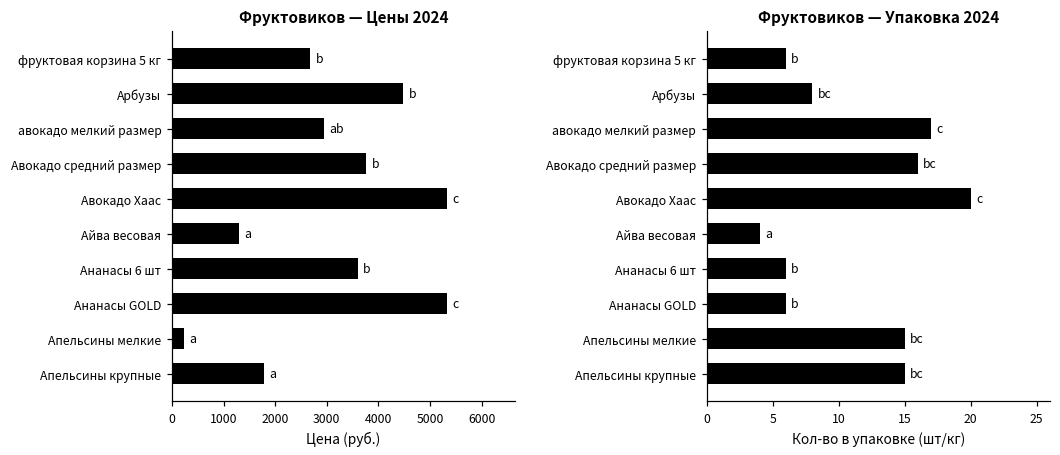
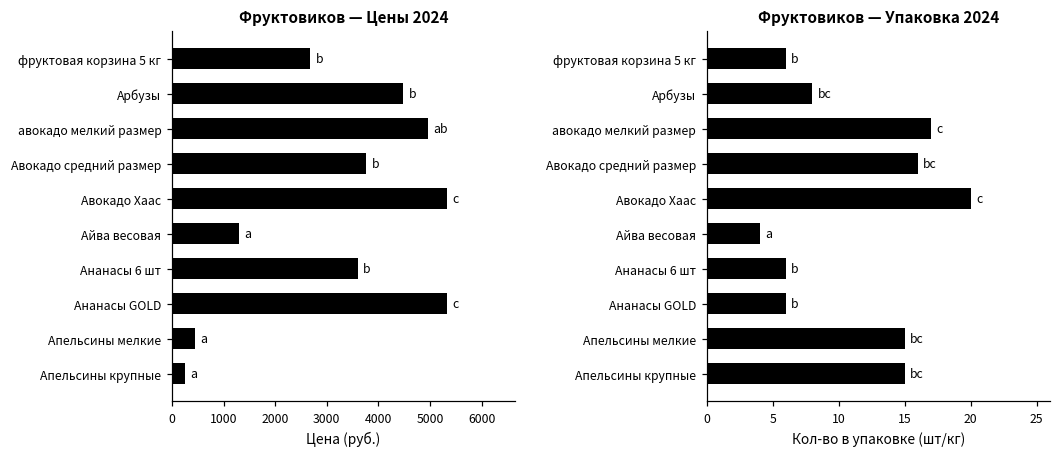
Фруктовиков — Цены 2024, авокадо мелкий размер: 2900 -> 5000
Фруктовиков — Цены 2024, Апельсины мелкие: 200 -> 400
Фруктовиков — Цены 2024, Апельсины крупные: 1800 -> 200
